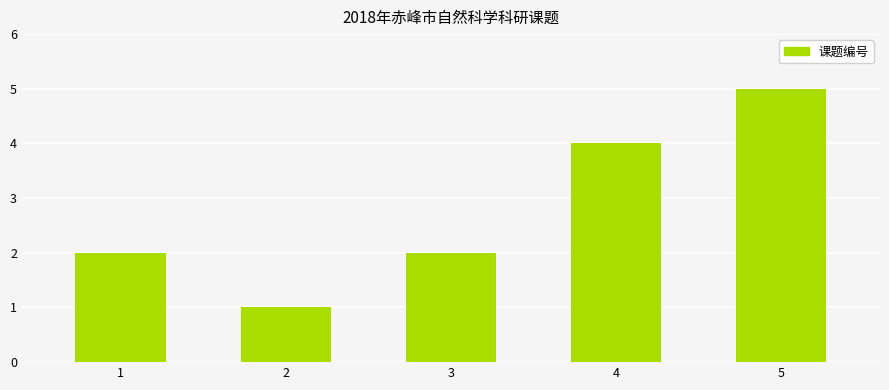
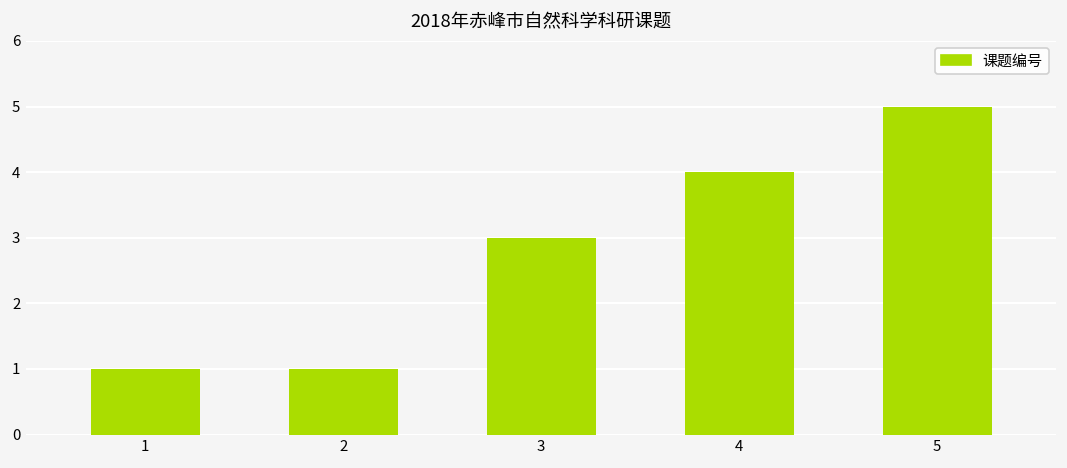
1: 2 -> 1
3: 2 -> 3
